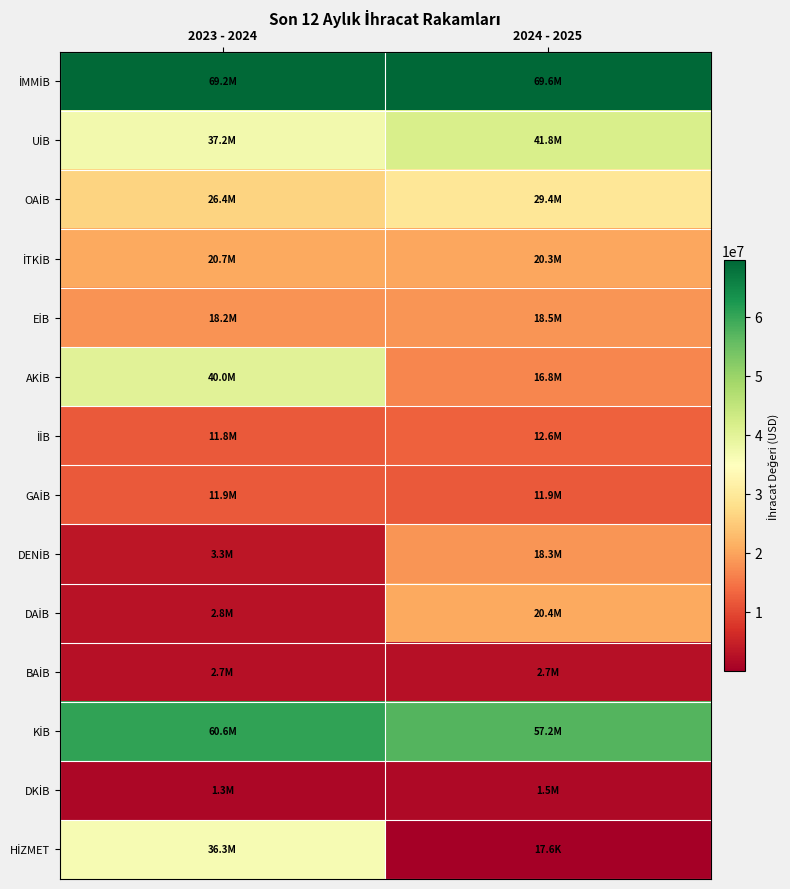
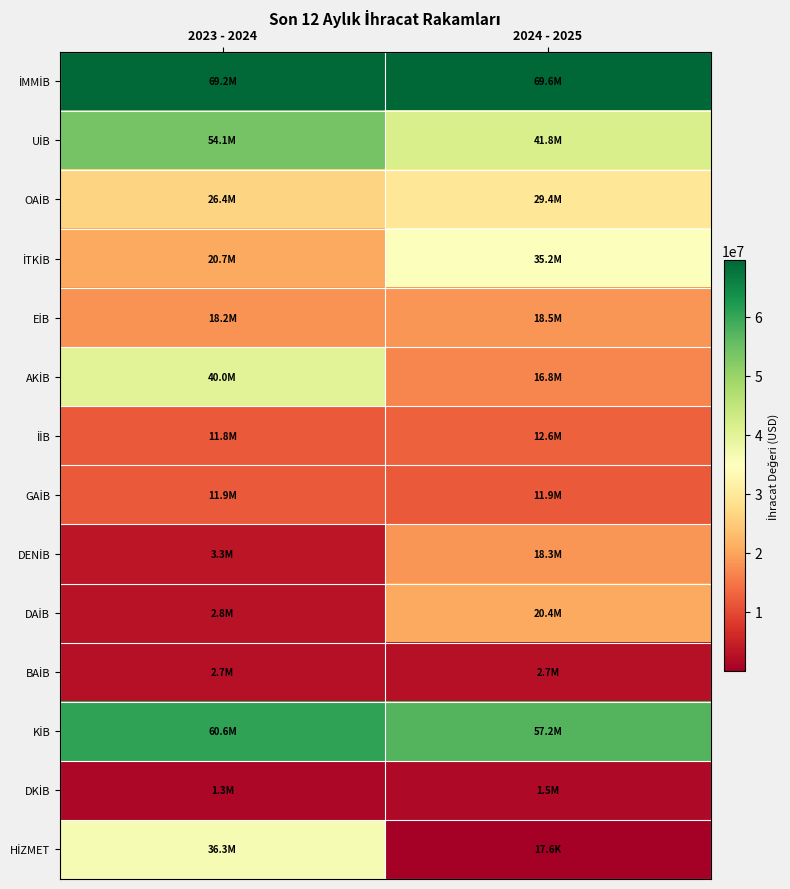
UİB, 2023 - 2024: 37.2M -> 54.1M
İTKİB, 2024 - 2025: 20.3M -> 35.2M
